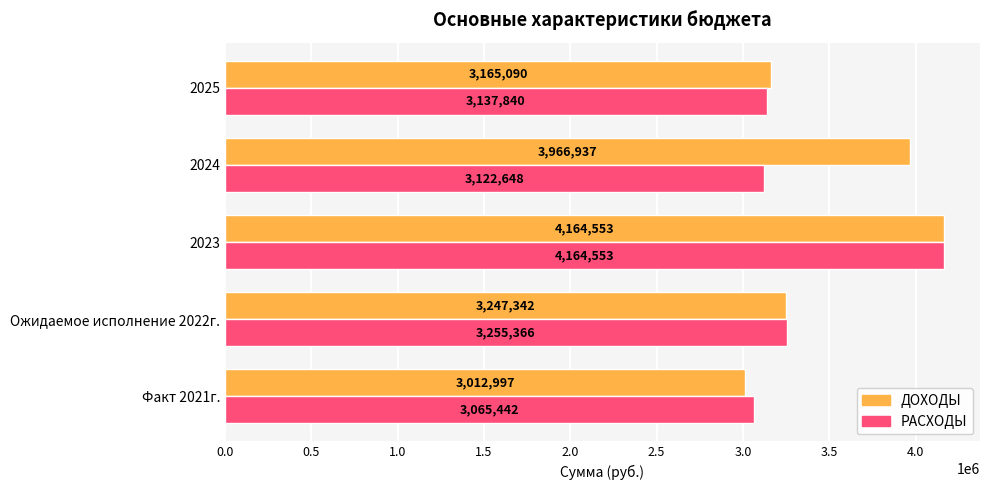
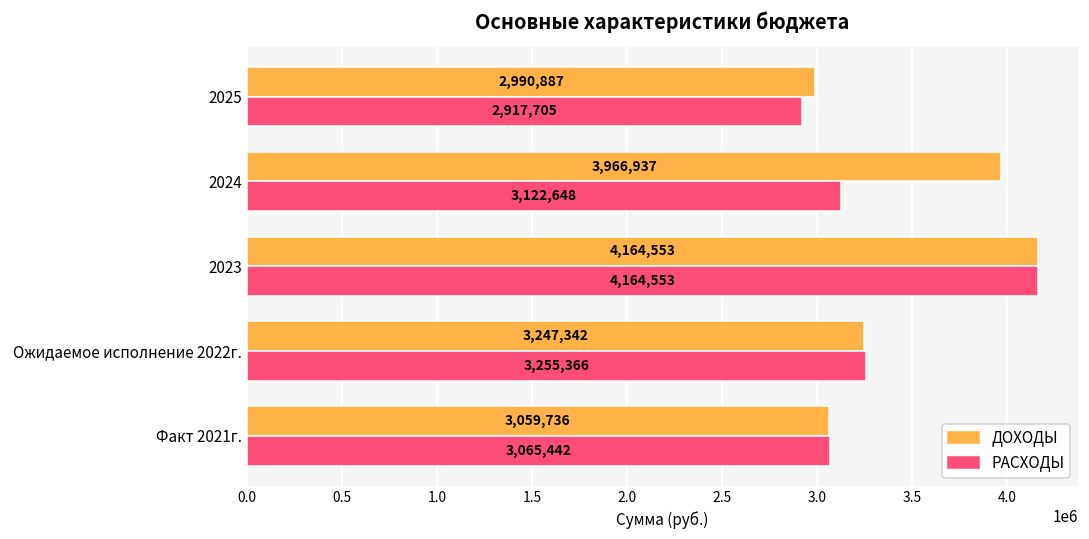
ДОХОДЫ, 2025: 3,165,090 -> 2,990,887
РАСХОДЫ, 2025: 3,137,840 -> 2,917,705
ДОХОДЫ, Факт 2021г.: 3,012,997 -> 3,059,736
